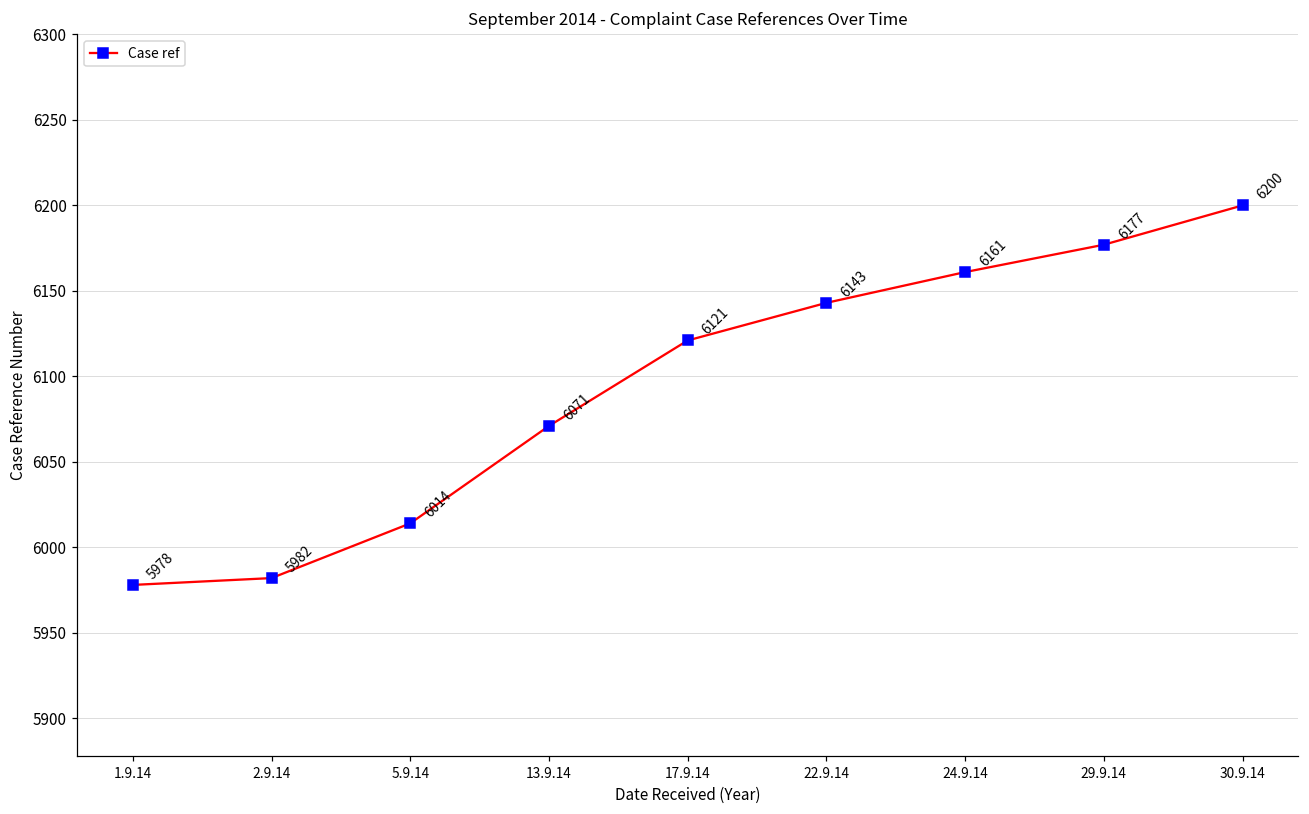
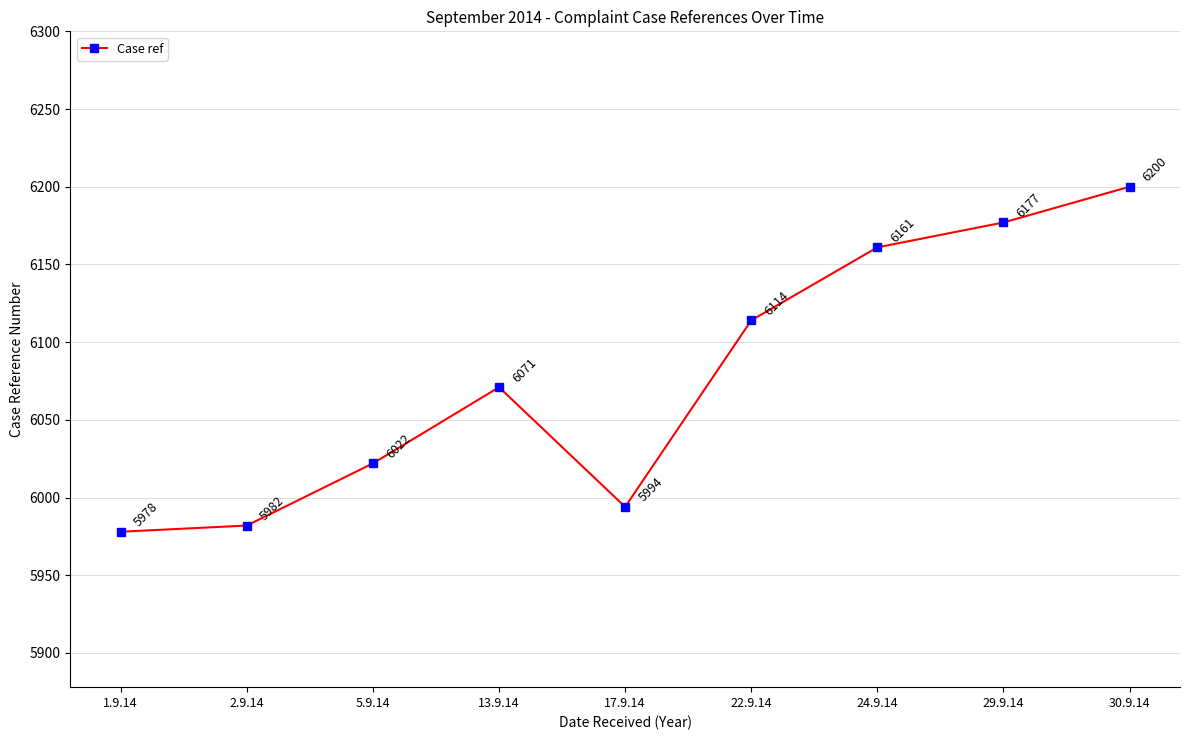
5.9.14: 6014 -> 6022
17.9.14: 6121 -> 5994
22.9.14: 6143 -> 6114
